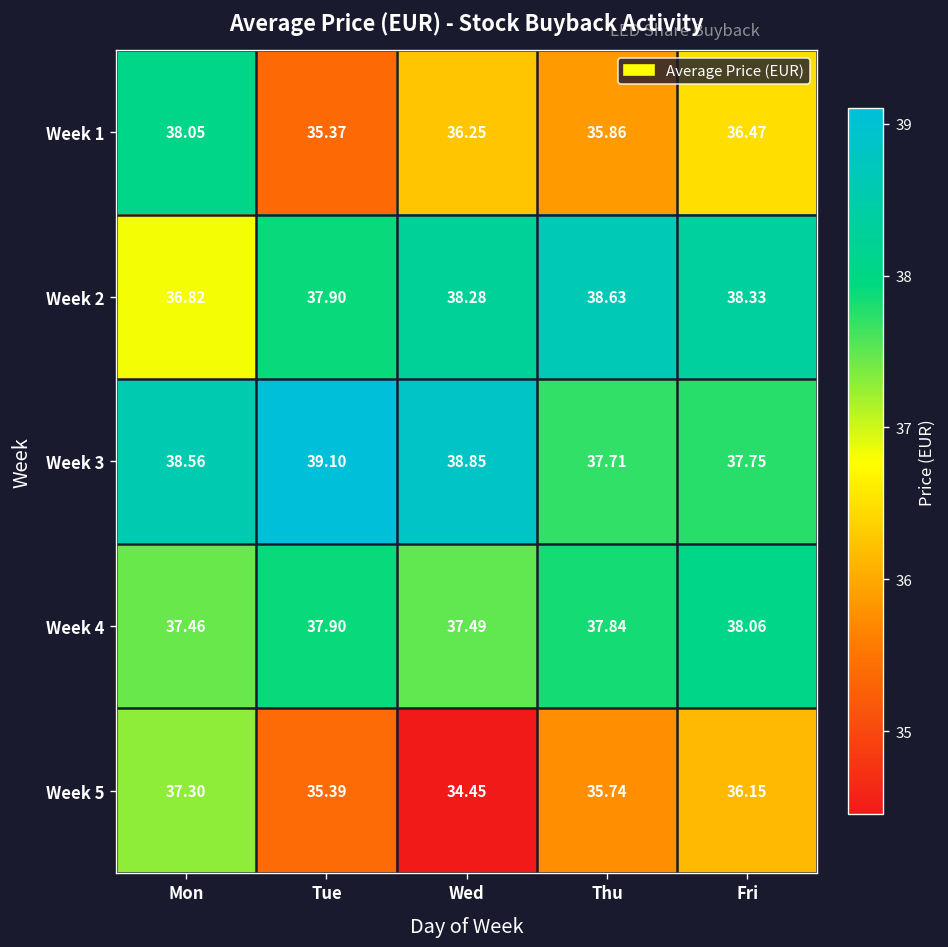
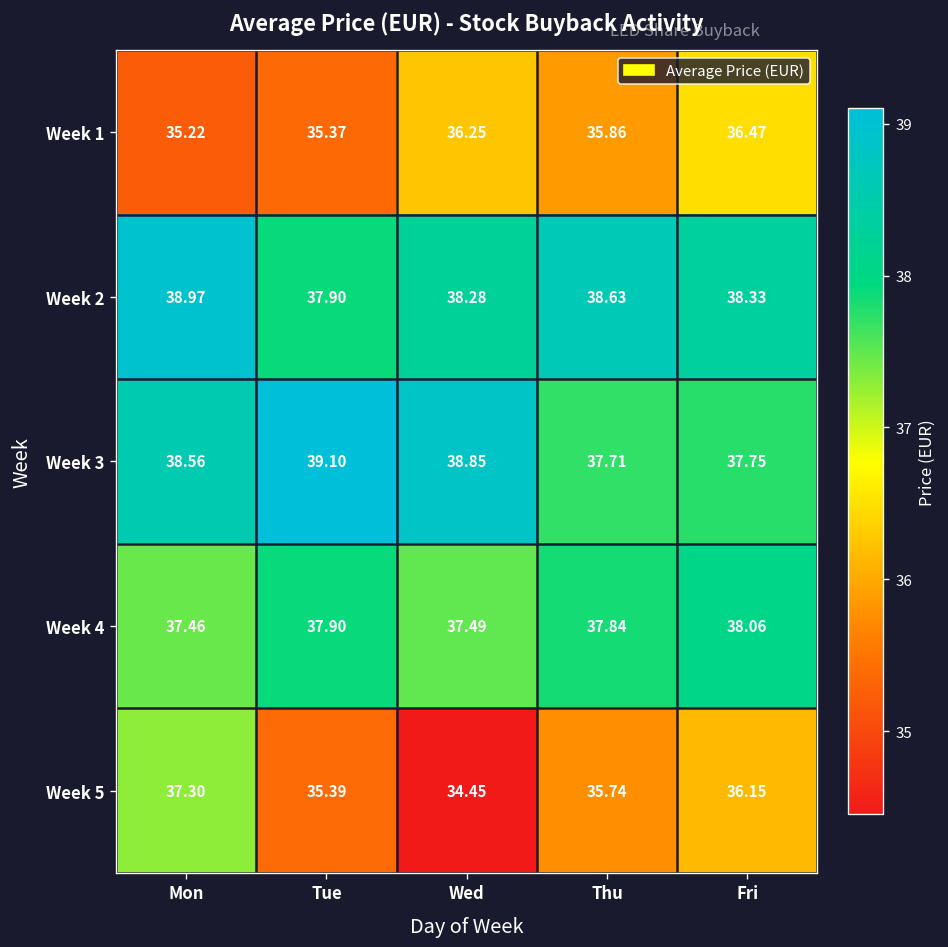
Week 1, Mon: 38.05 -> 35.22
Week 2, Mon: 36.82 -> 38.97
